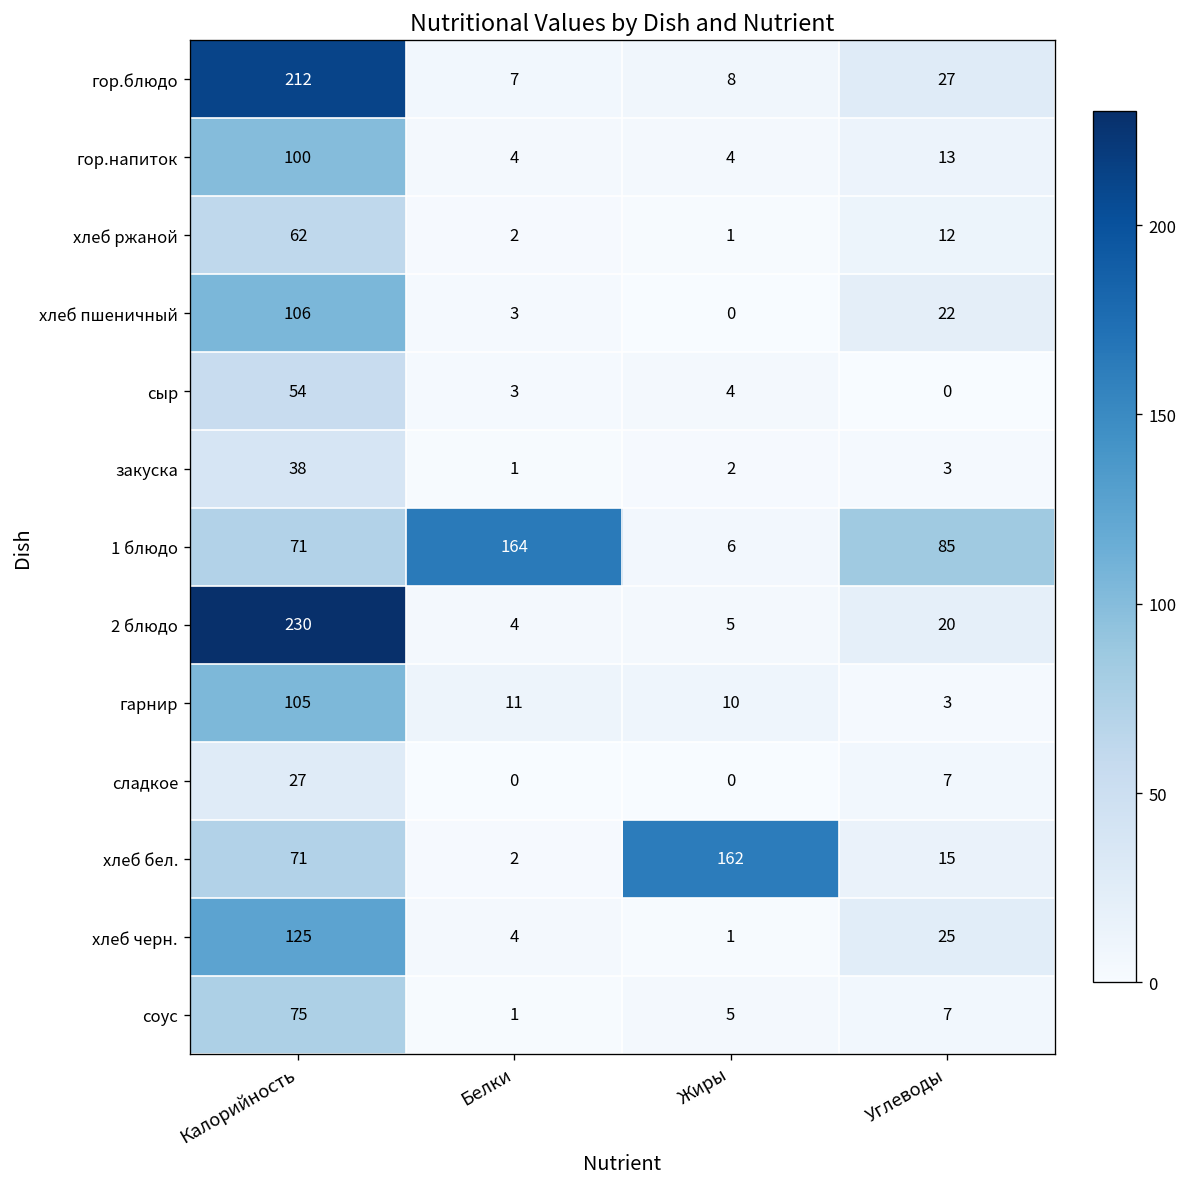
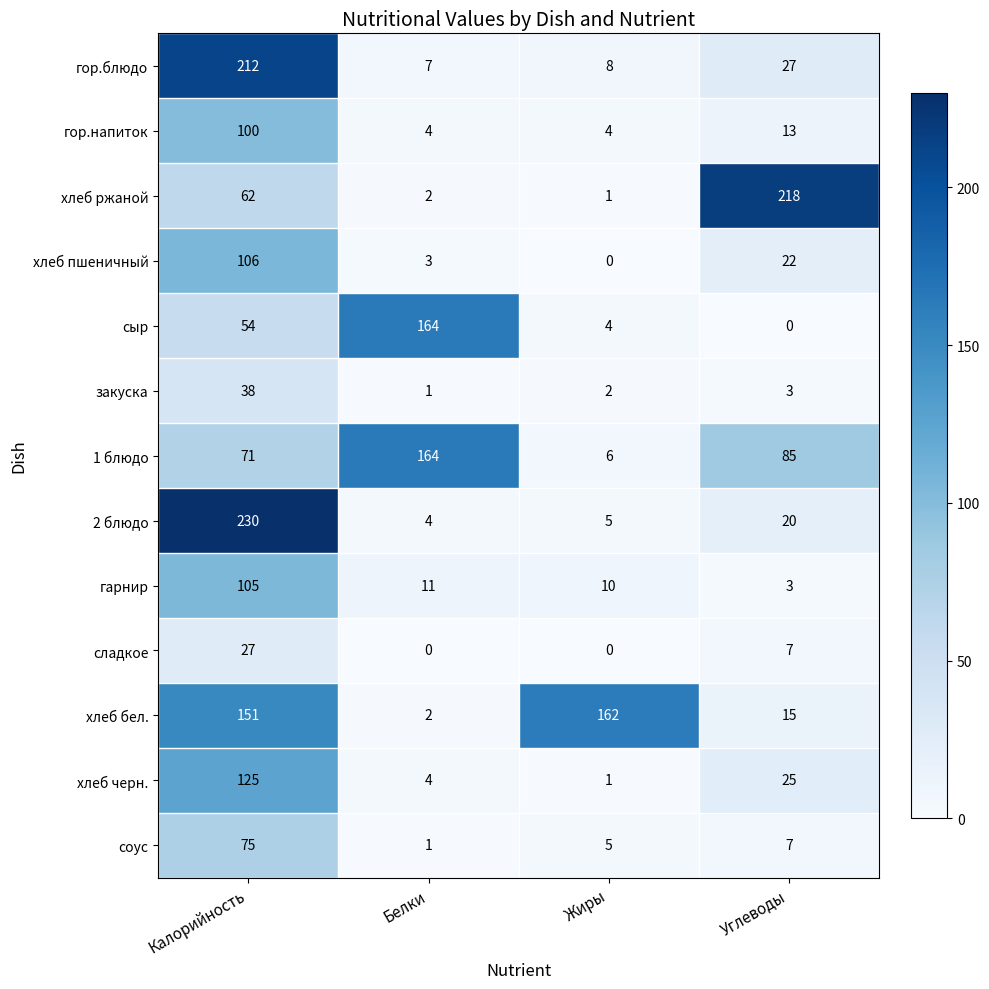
хлеб ржаной, Углеводы: 12 -> 218
сыр, Белки: 3 -> 164
хлеб бел., Калорийность: 71 -> 151
